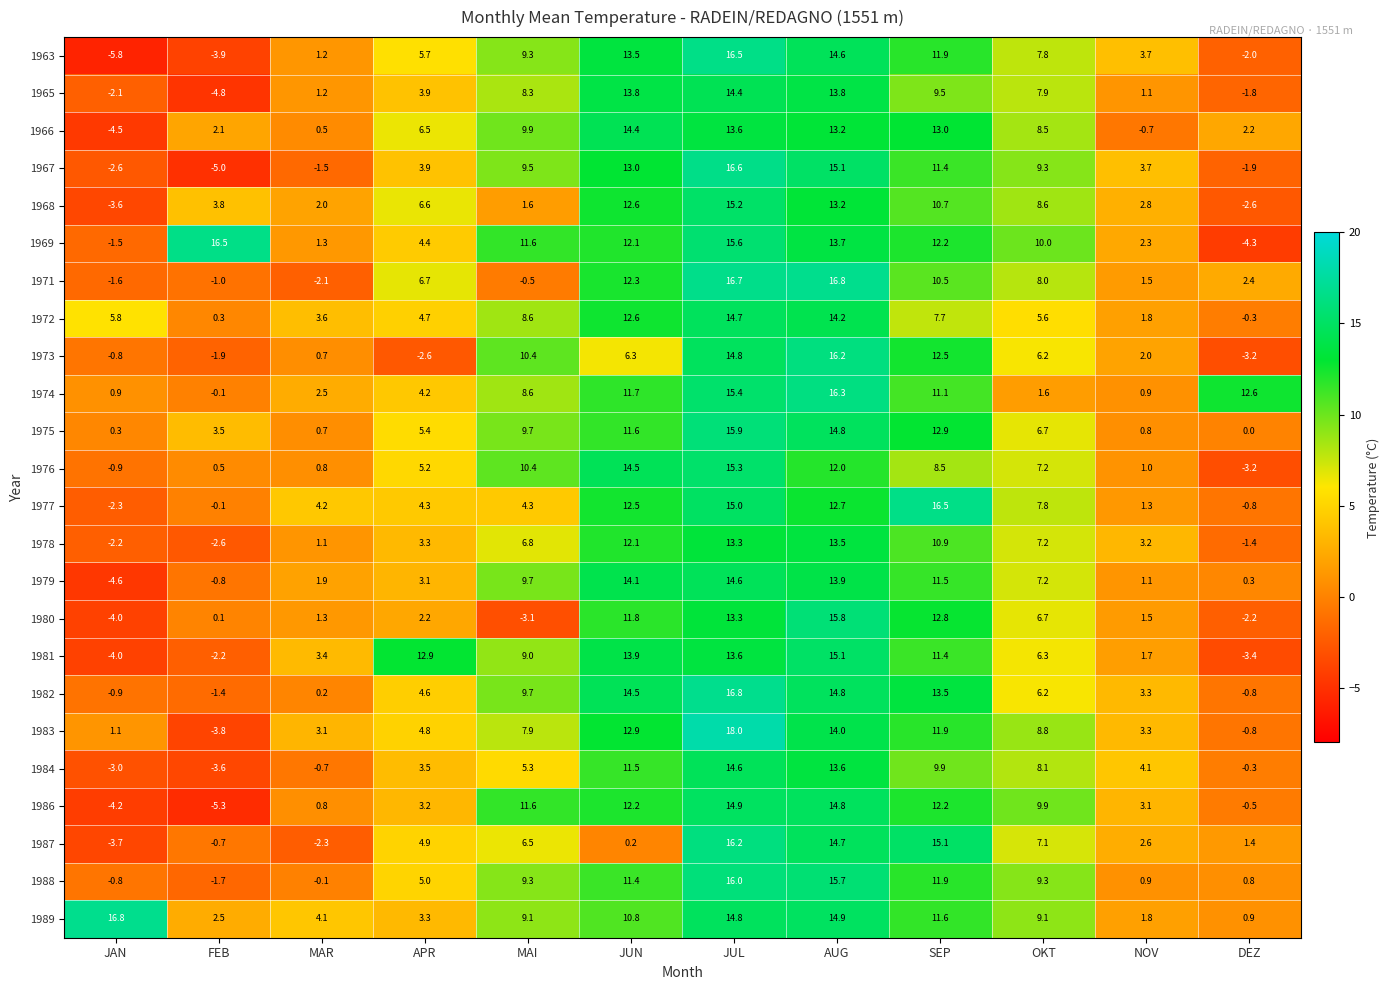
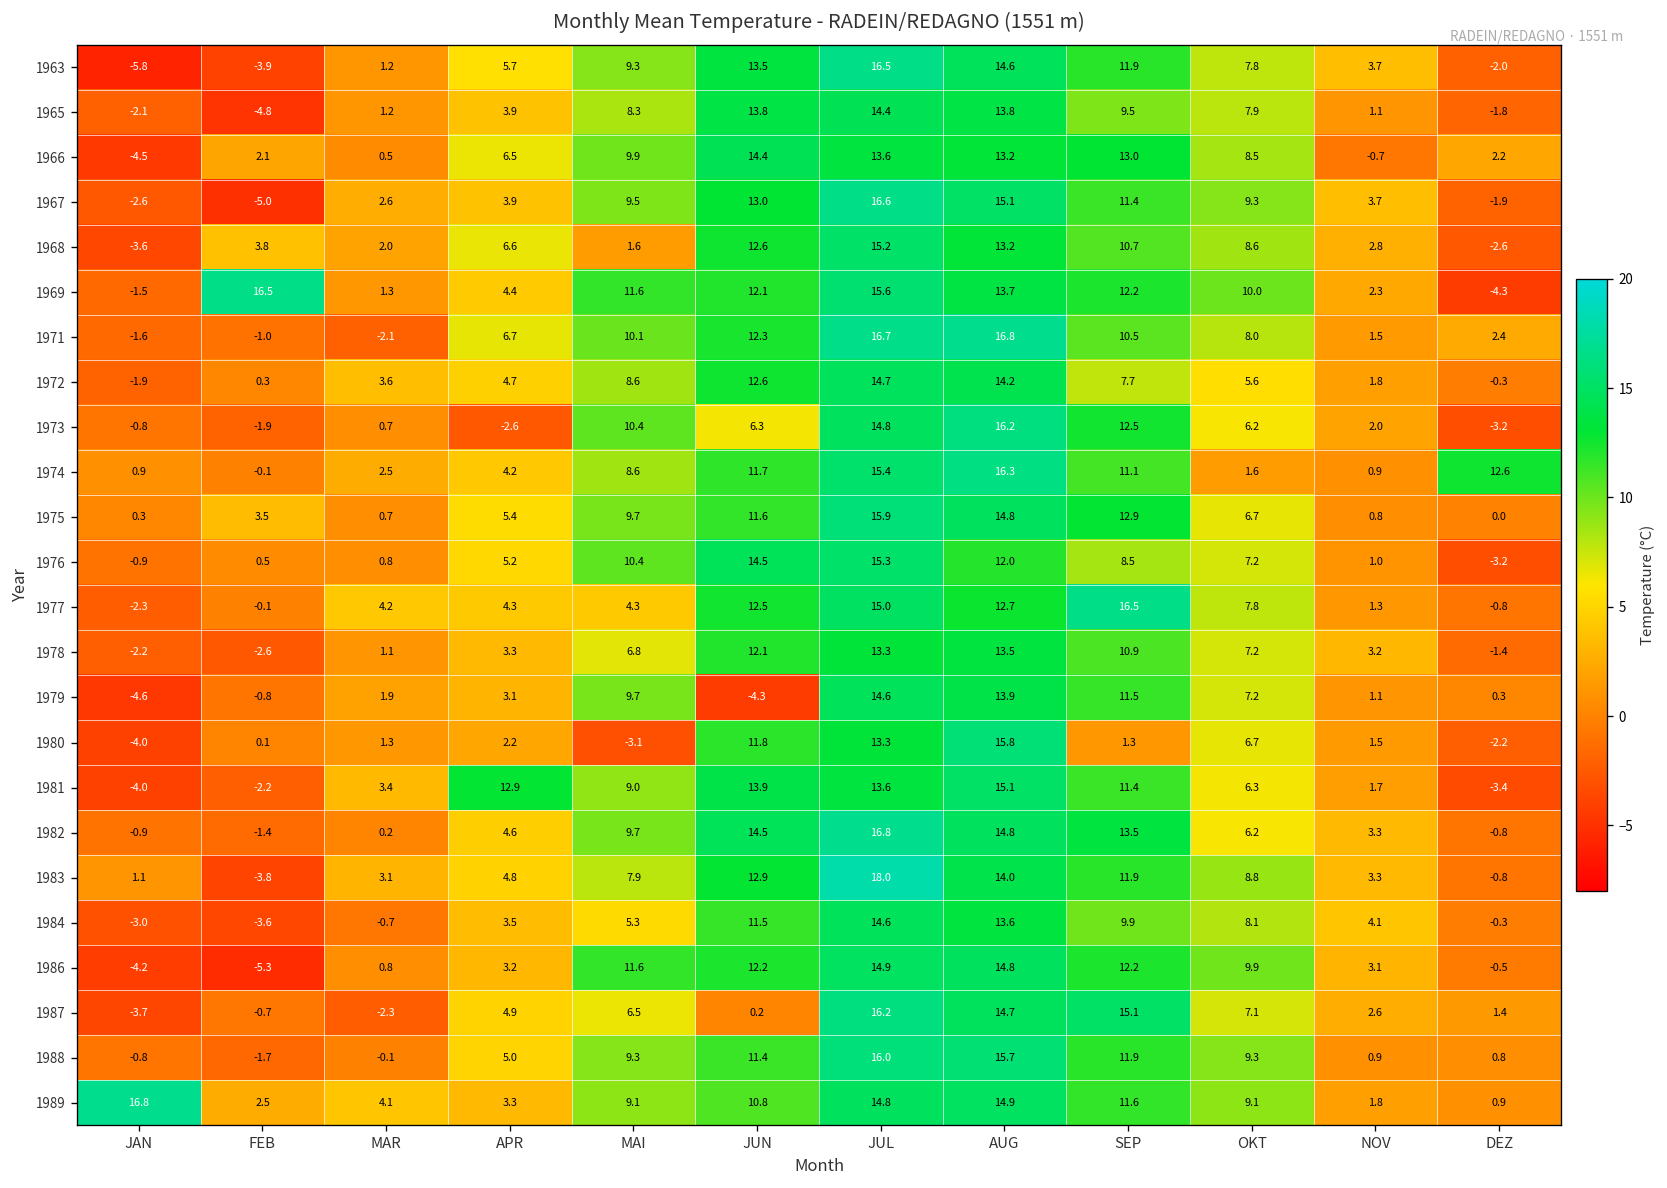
1967, MAR: -1.5 -> 2.6
1971, MAI: -0.5 -> 10.1
1972, JAN: 5.8 -> -1.9
1979, JUN: 14.1 -> -4.3
1980, SEP: 12.8 -> 1.3
